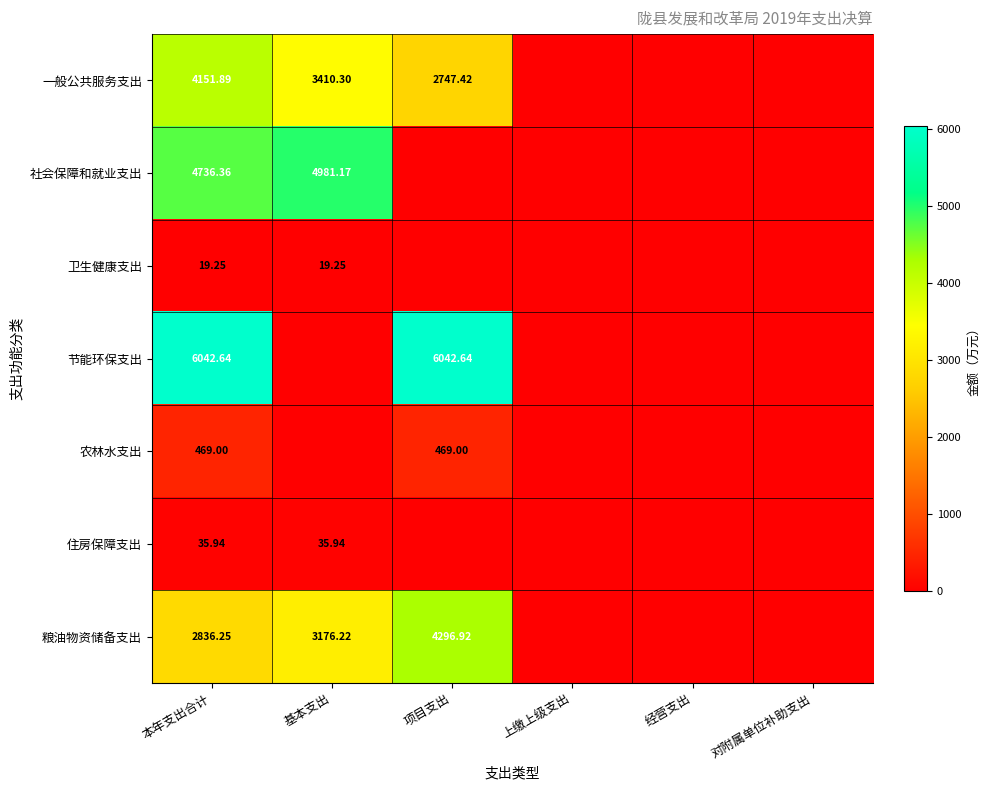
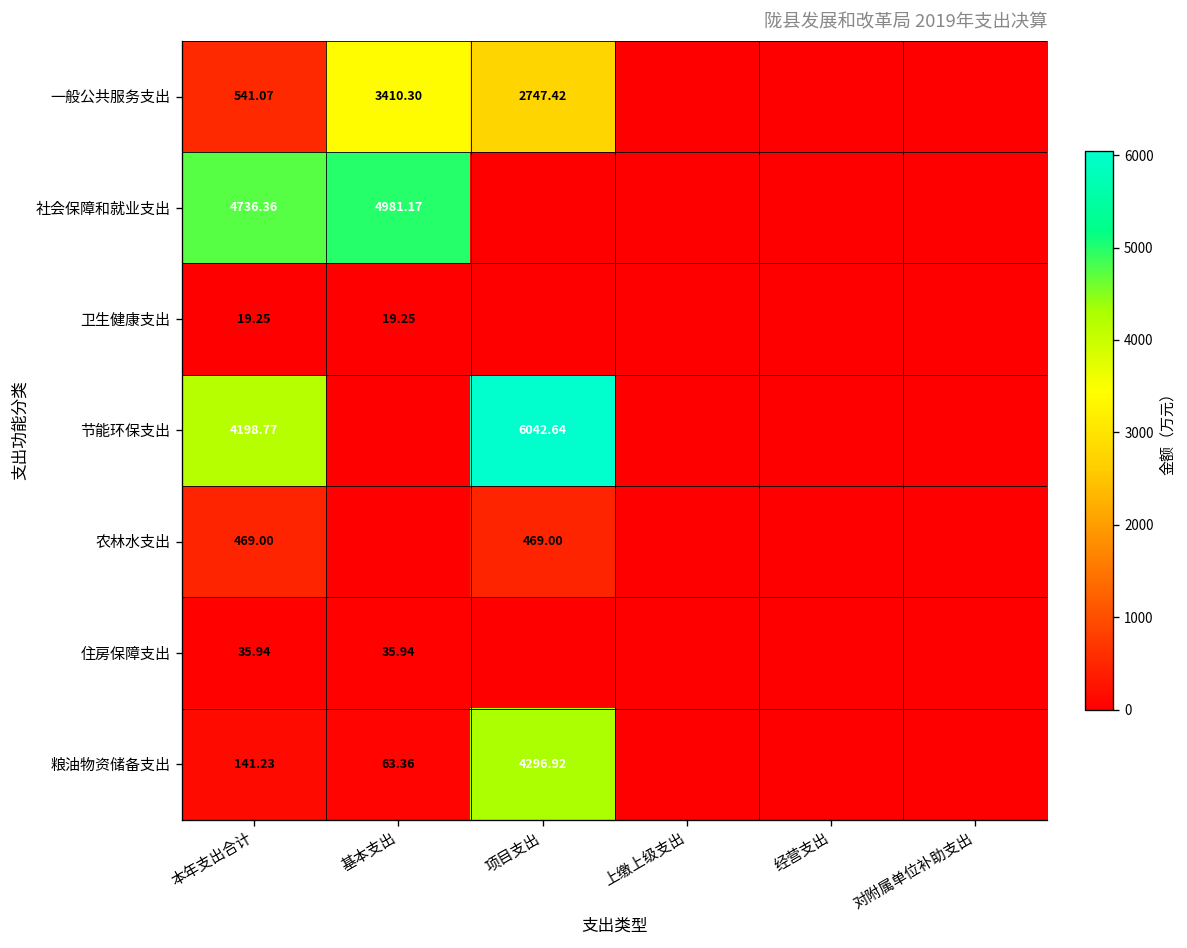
一般公共服务支出, 本年支出合计: 4151.89 -> 541.07
节能环保支出, 本年支出合计: 6042.64 -> 4198.77
粮油物资储备支出, 本年支出合计: 2836.25 -> 141.23
粮油物资储备支出, 基本支出: 3176.22 -> 63.36
